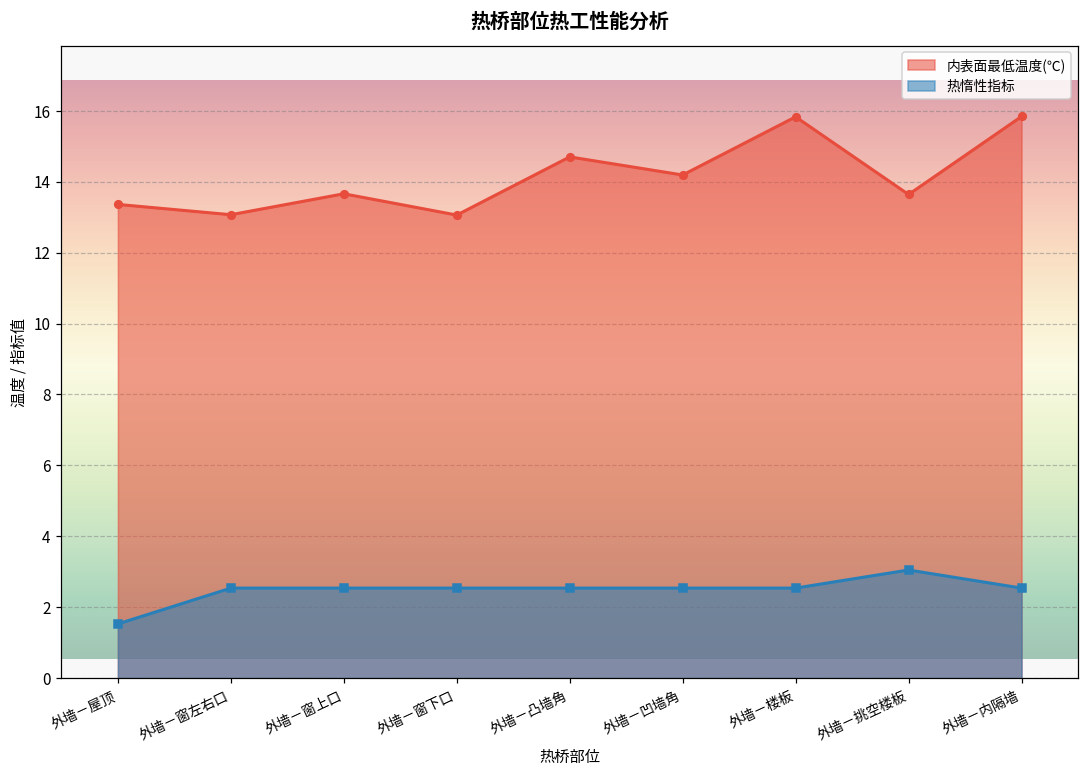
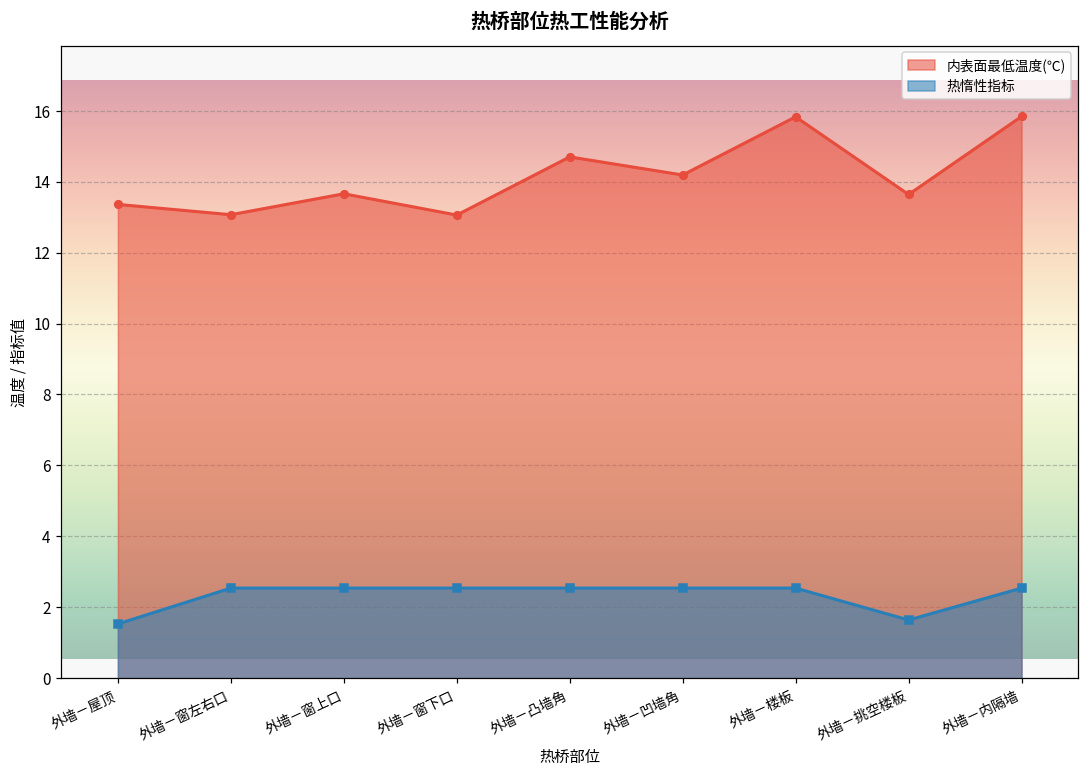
热惰性指标, 外墙－挑空楼板: 3.1 -> 1.6
